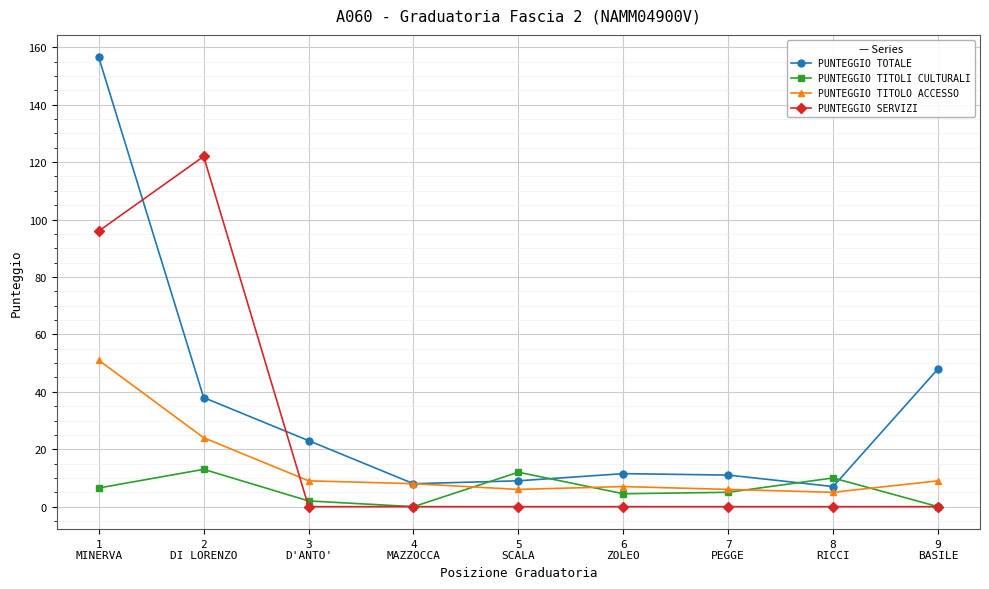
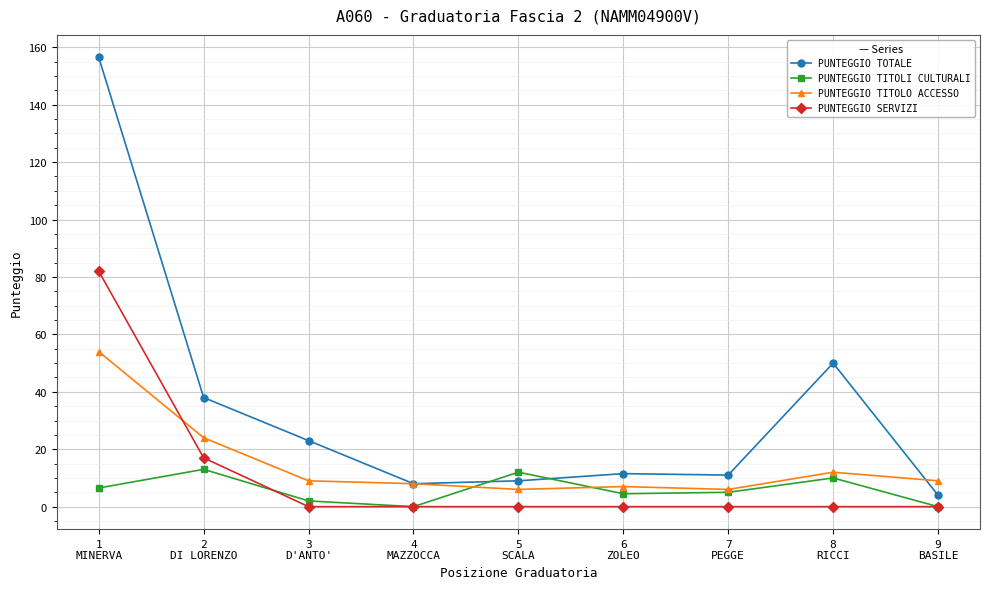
PUNTEGGIO TITOLO ACCESSO, 1 MINERVA: 51 -> 54
PUNTEGGIO SERVIZI, 1 MINERVA: 96 -> 82
PUNTEGGIO SERVIZI, 2 DI LORENZO: 122 -> 17
PUNTEGGIO TOTALE, 8 RICCI: 7 -> 50
PUNTEGGIO TITOLO ACCESSO, 8 RICCI: 5 -> 12
PUNTEGGIO TOTALE, 9 BASILE: 48 -> 4
